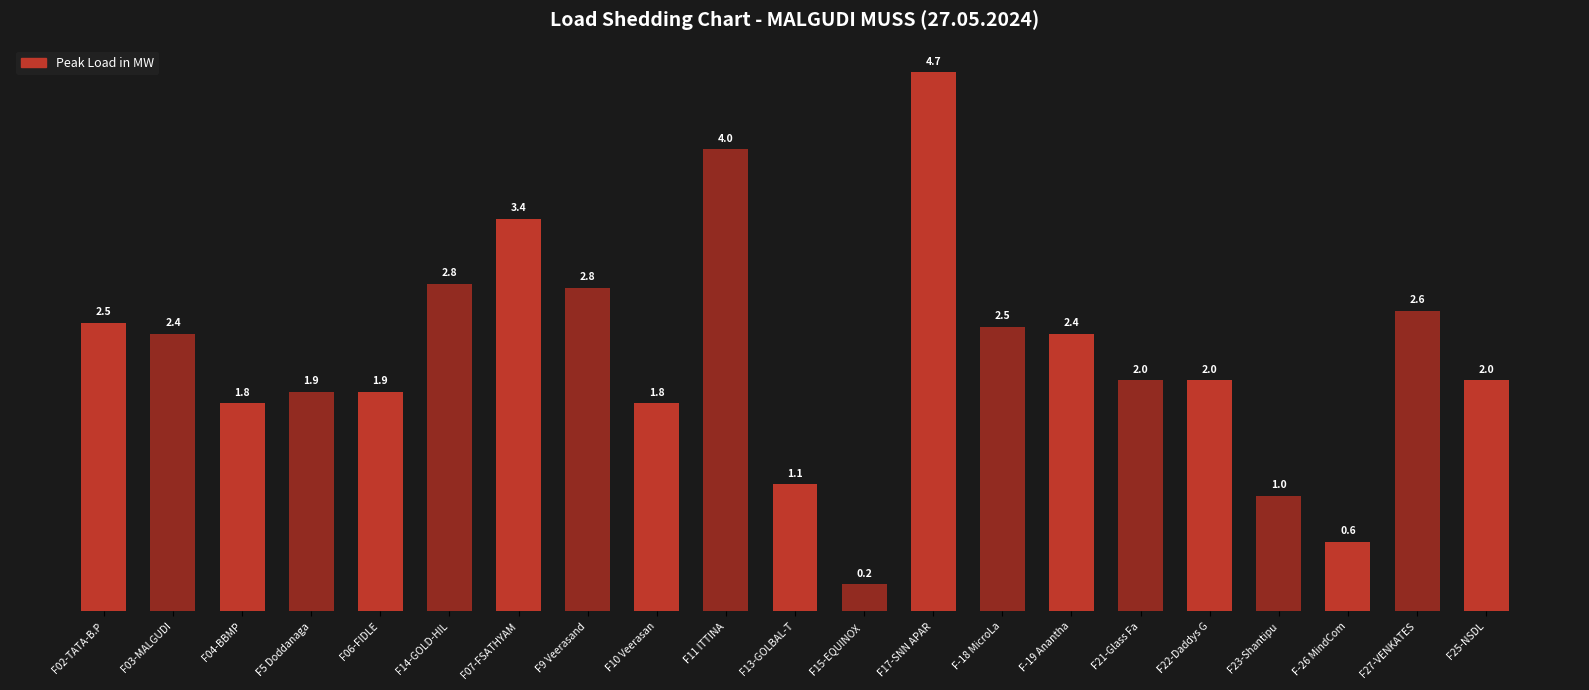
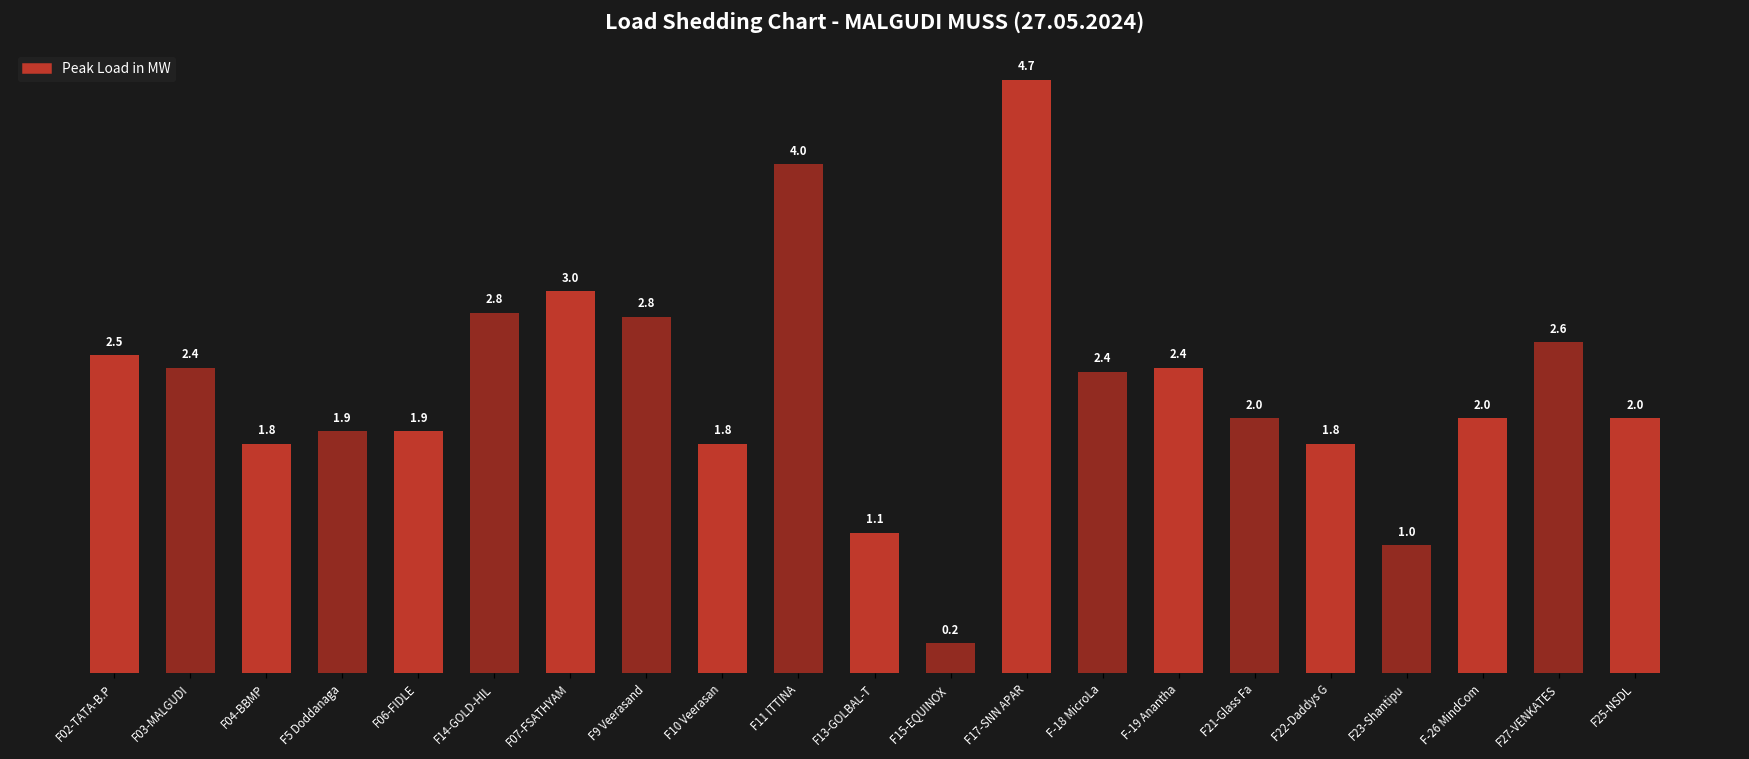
F07-FSATHYAM: 3.4 -> 3.0
F-18 MicroLa: 2.5 -> 2.4
F22-Daddys G: 2.0 -> 1.8
F-26 MindCom: 0.6 -> 2.0
